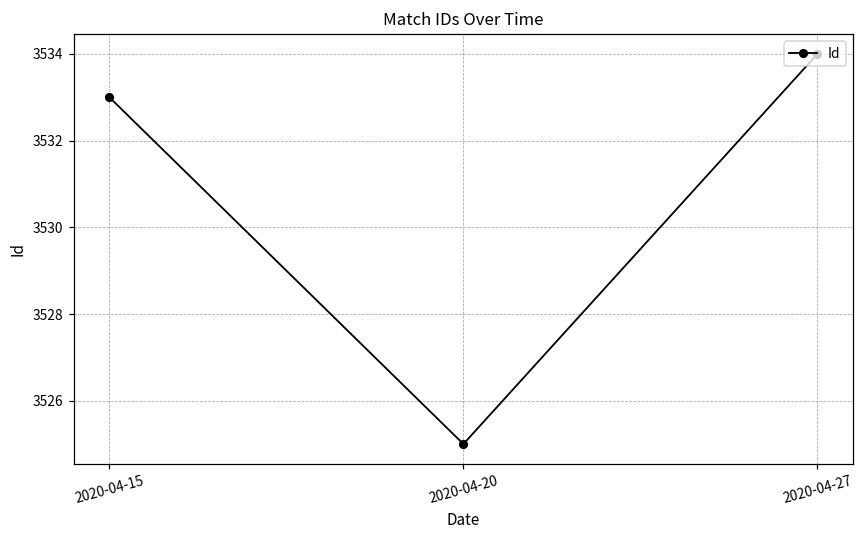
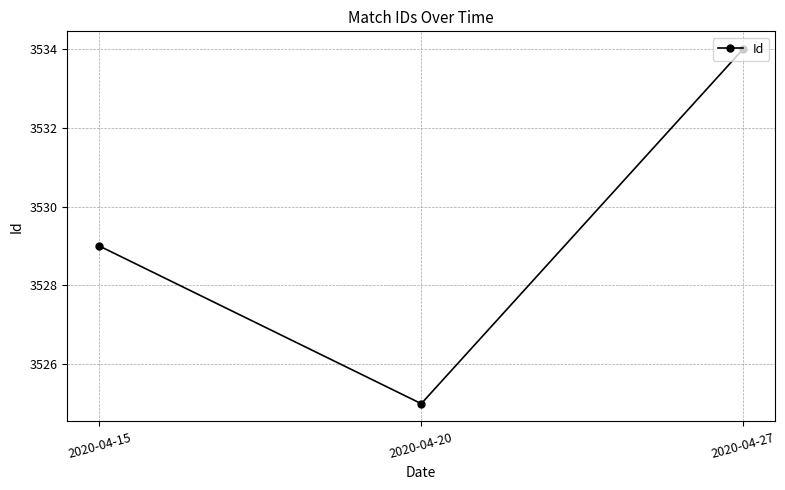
2020-04-15: 3533 -> 3529
